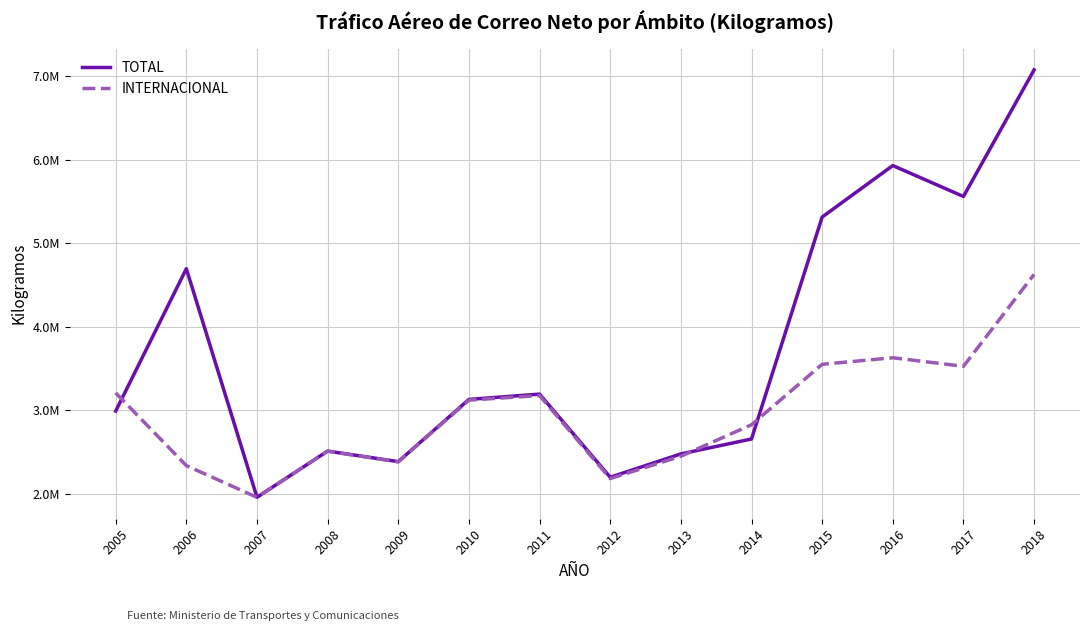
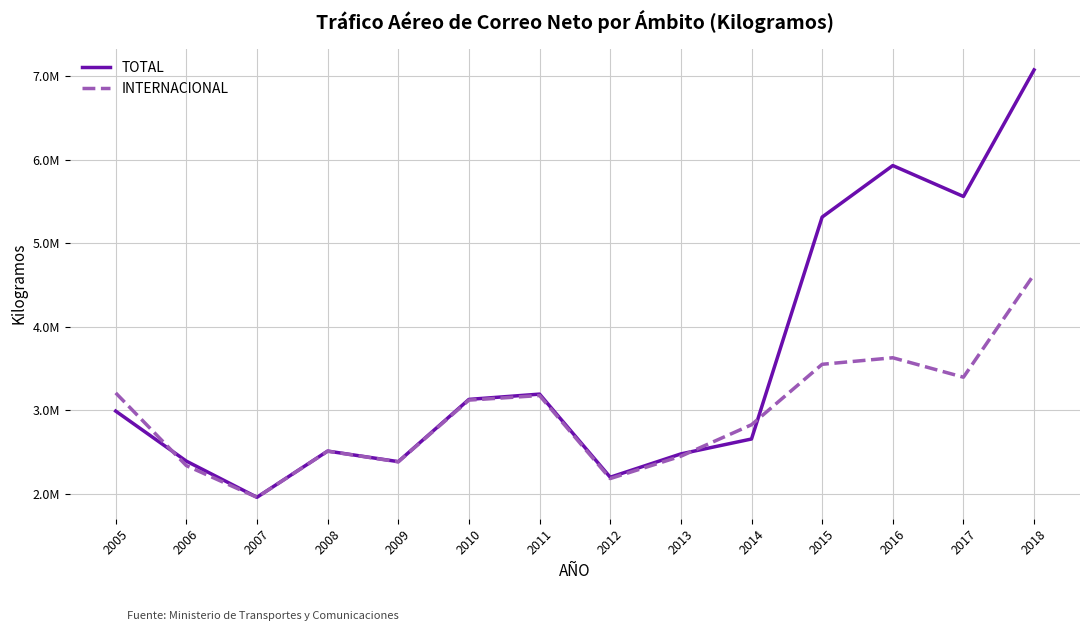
TOTAL, 2006: 4700000 -> 2400000
INTERNACIONAL, 2017: 3500000 -> 3400000
